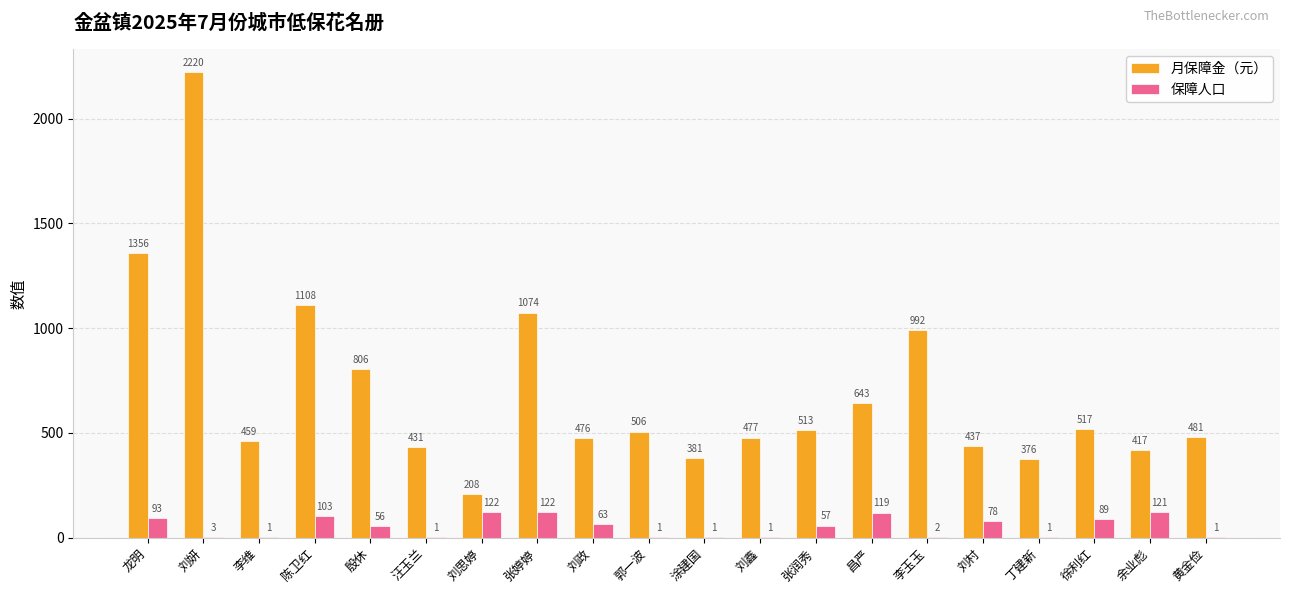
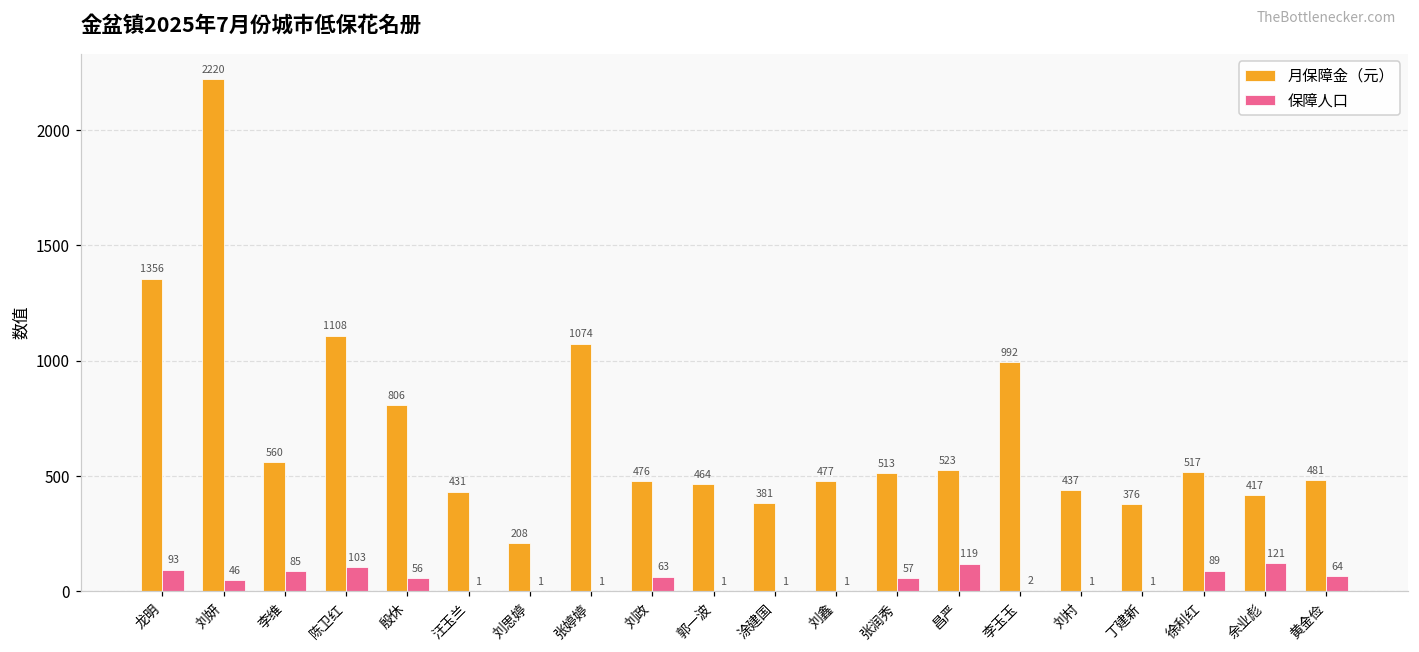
保障人口, 刘妍: 3 -> 46
月保障金（元）, 李维: 459 -> 560
保障人口, 李维: 1 -> 85
保障人口, 刘思婷: 122 -> 1
保障人口, 张婷婷: 122 -> 1
月保障金（元）, 郭一波: 506 -> 464
月保障金（元）, 昌严: 643 -> 523
保障人口, 刘村: 78 -> 1
保障人口, 黄金俭: 1 -> 64
